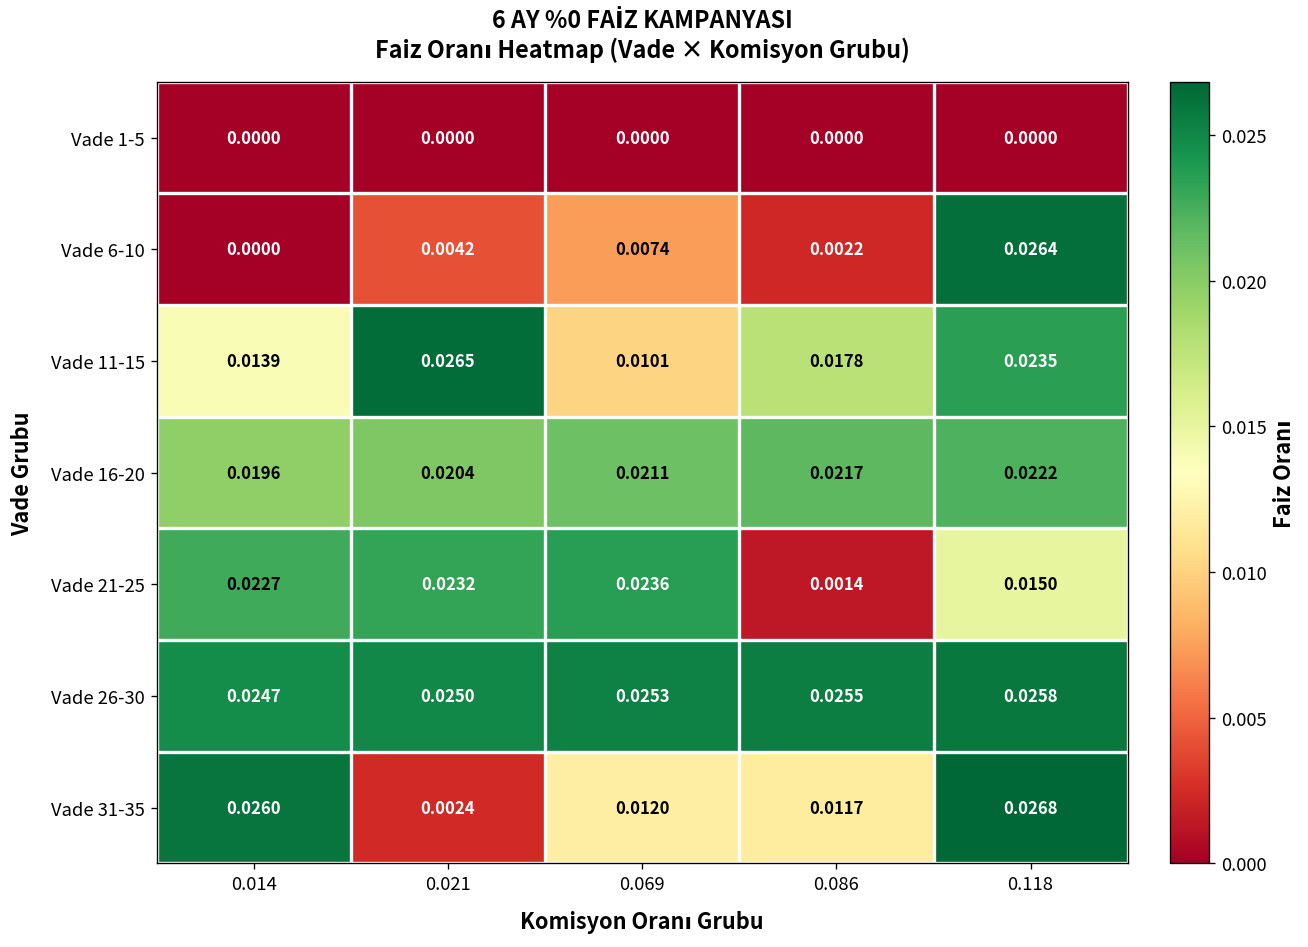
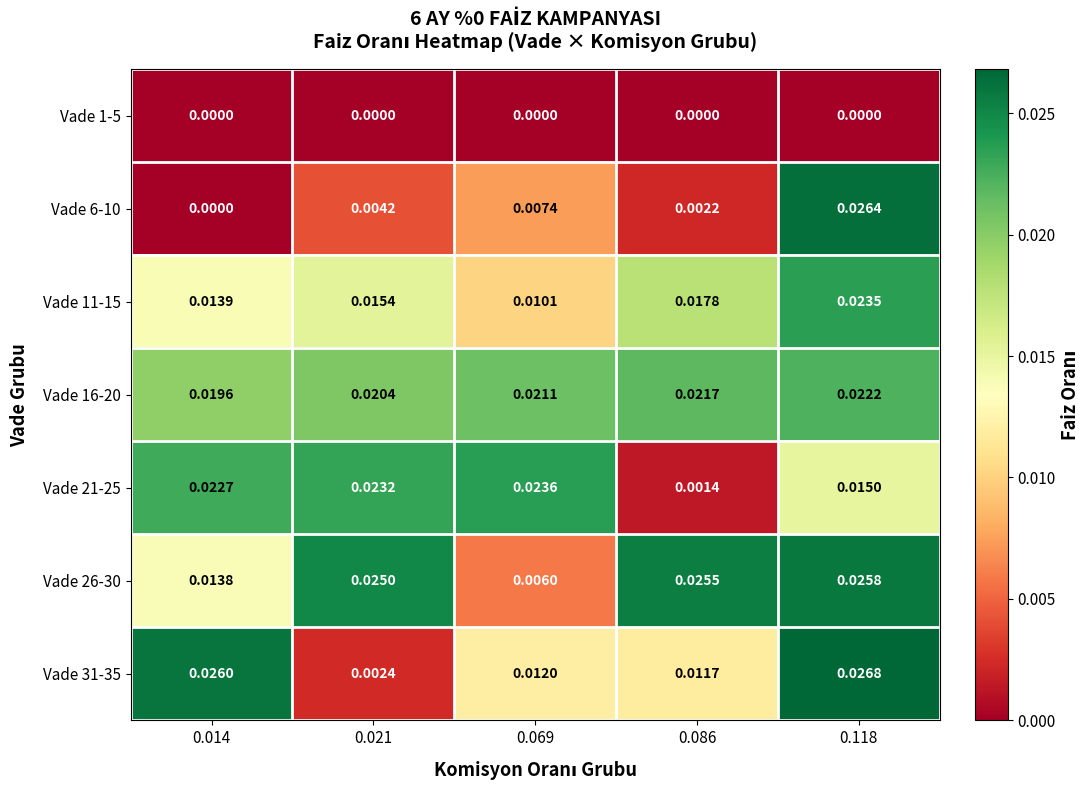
Vade 11-15, 0.021: 0.0265 -> 0.0154
Vade 26-30, 0.014: 0.0247 -> 0.0138
Vade 26-30, 0.069: 0.0253 -> 0.0060
